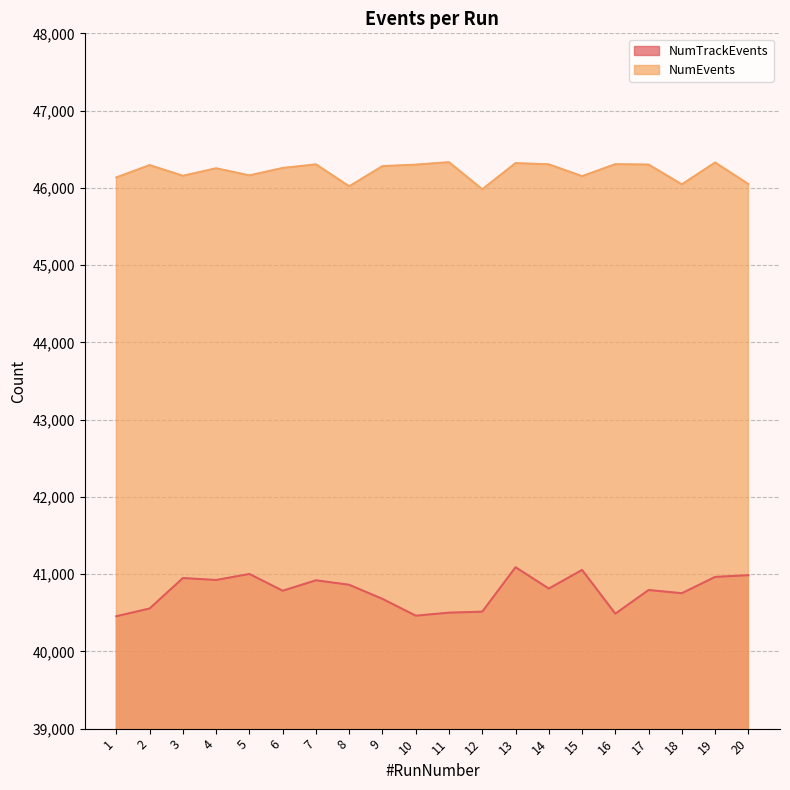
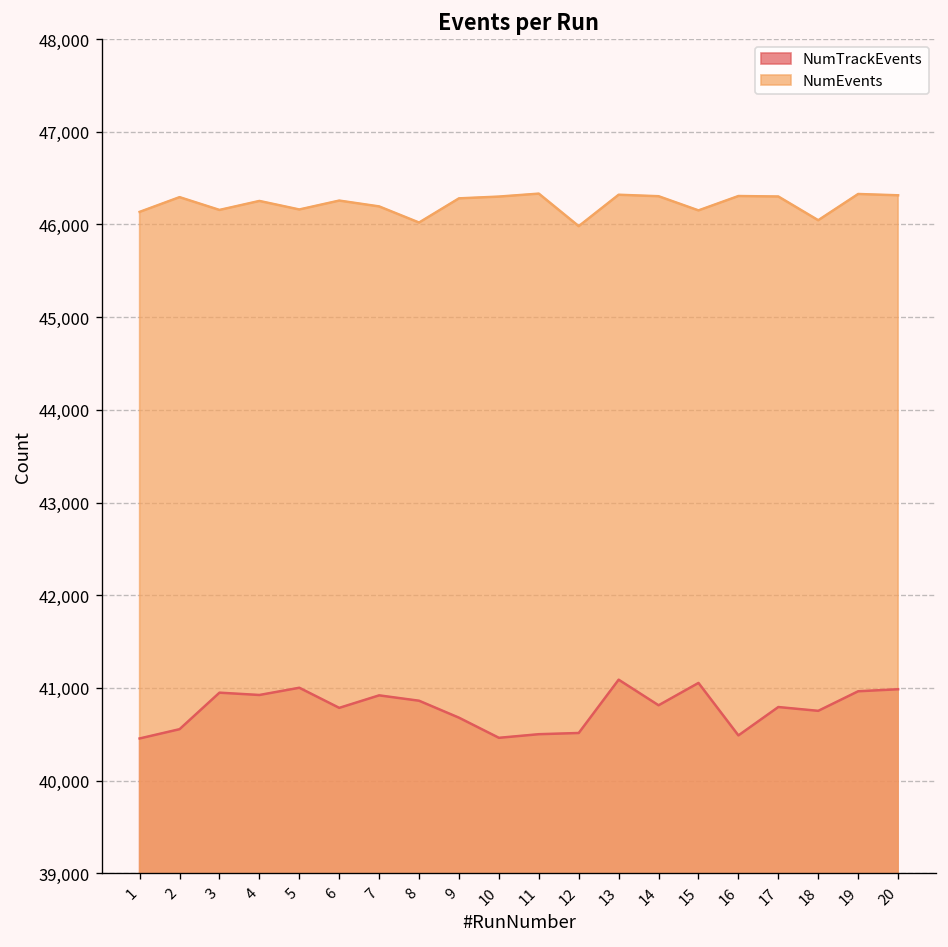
NumEvents, 7: 46,300 -> 46,200
NumEvents, 20: 46,000 -> 46,300
